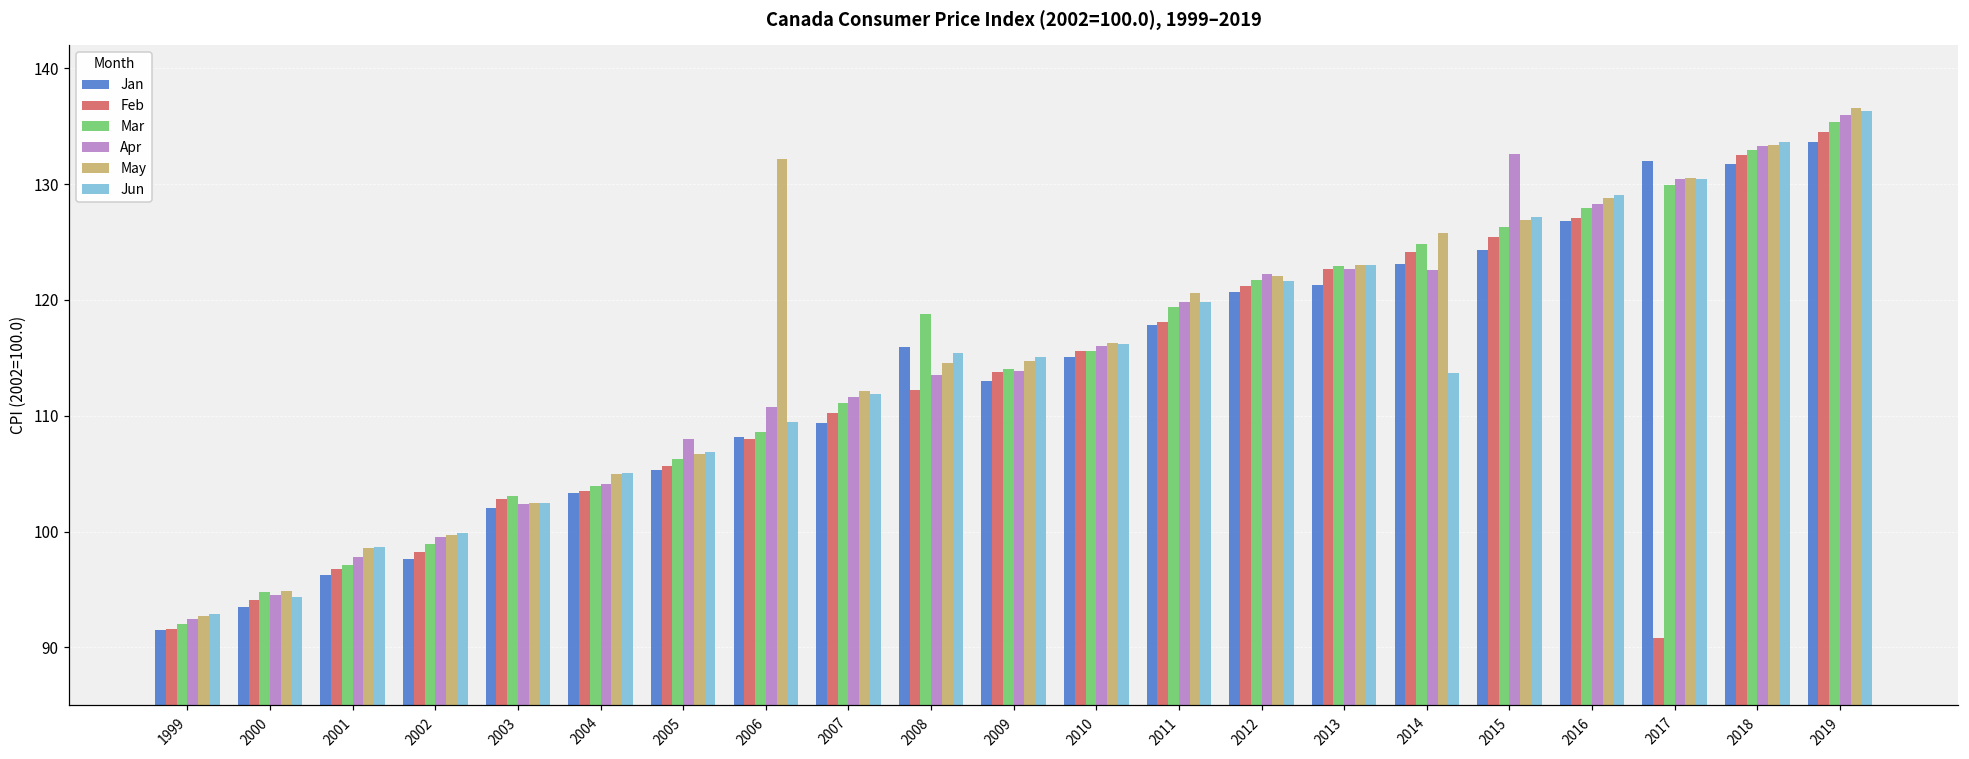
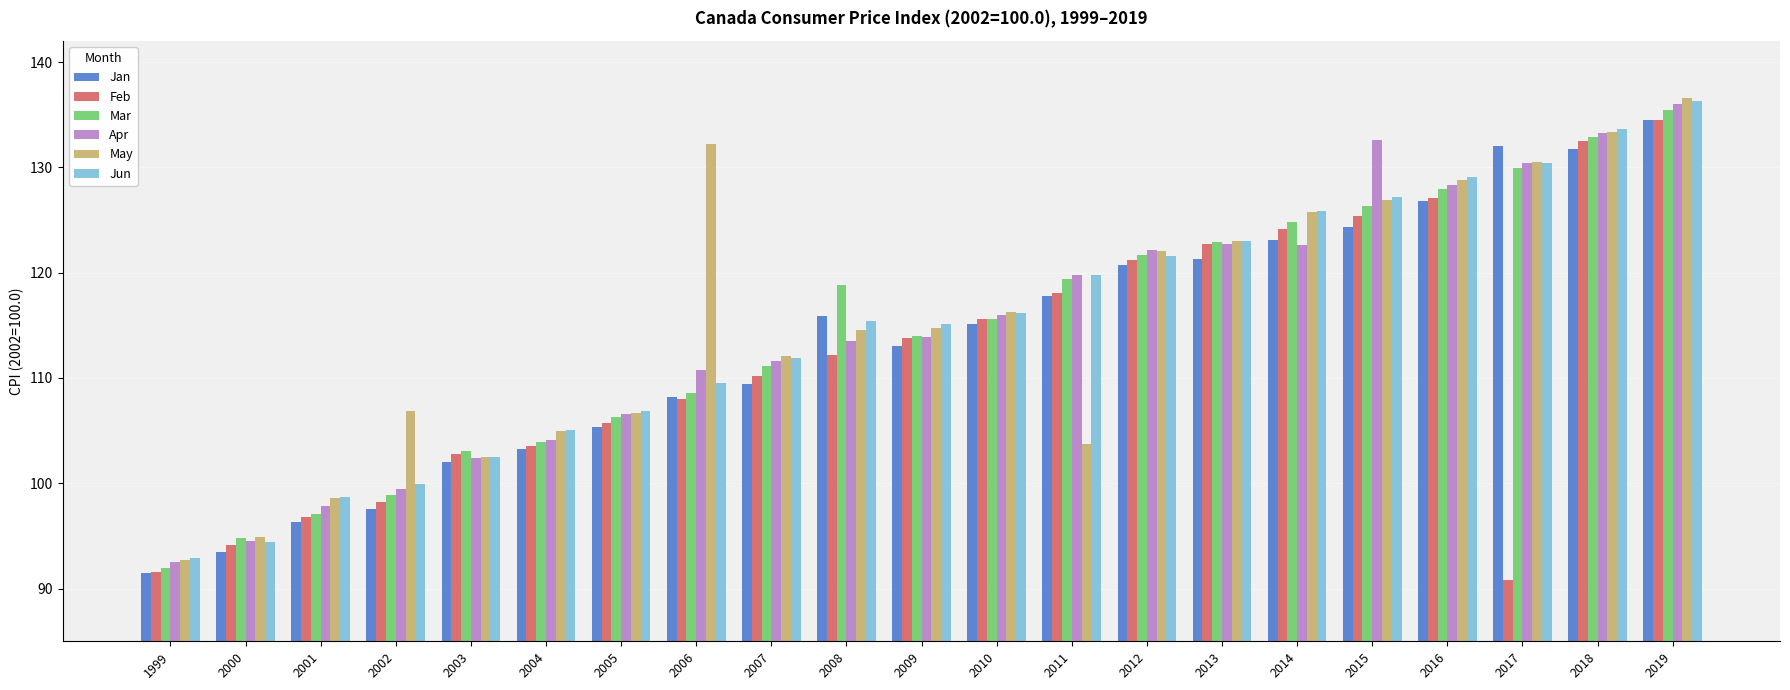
May, 2002: 99.7 -> 106.9
Apr, 2005: 108.0 -> 106.6
May, 2011: 120.6 -> 103.7
Jun, 2014: 113.7 -> 125.9
Jan, 2019: 133.6 -> 134.5
